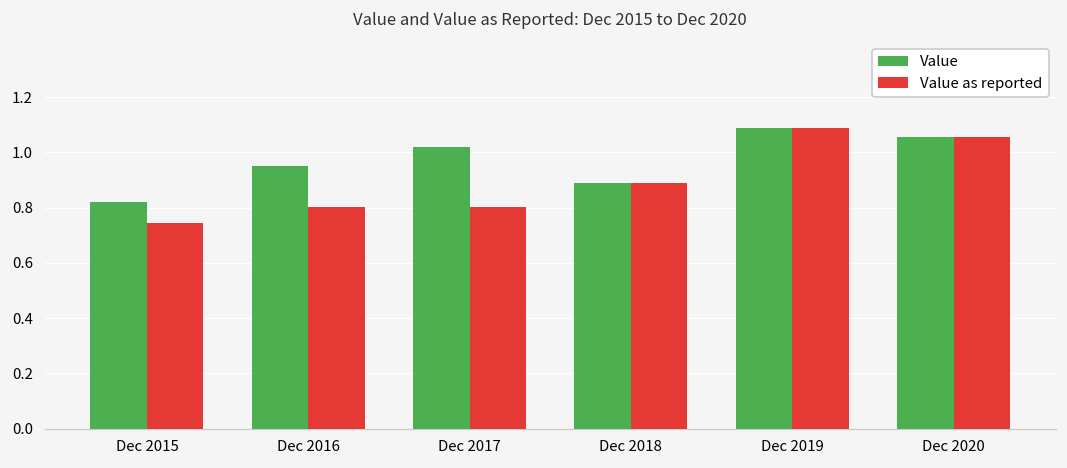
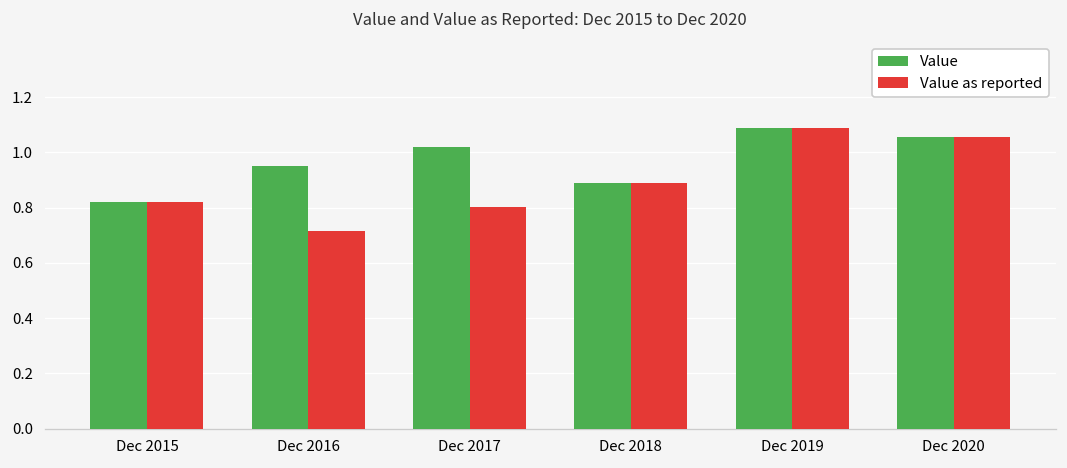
Value as reported, Dec 2015: 0.75 -> 0.82
Value as reported, Dec 2016: 0.80 -> 0.72
